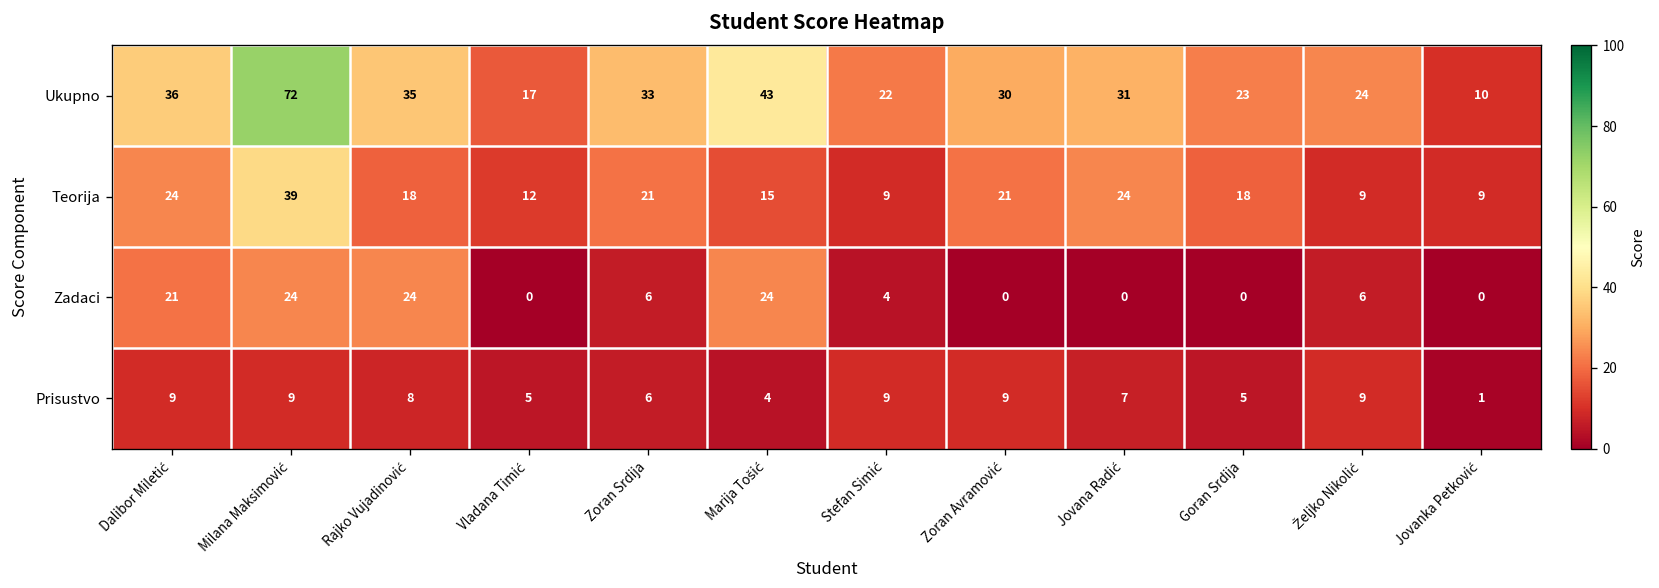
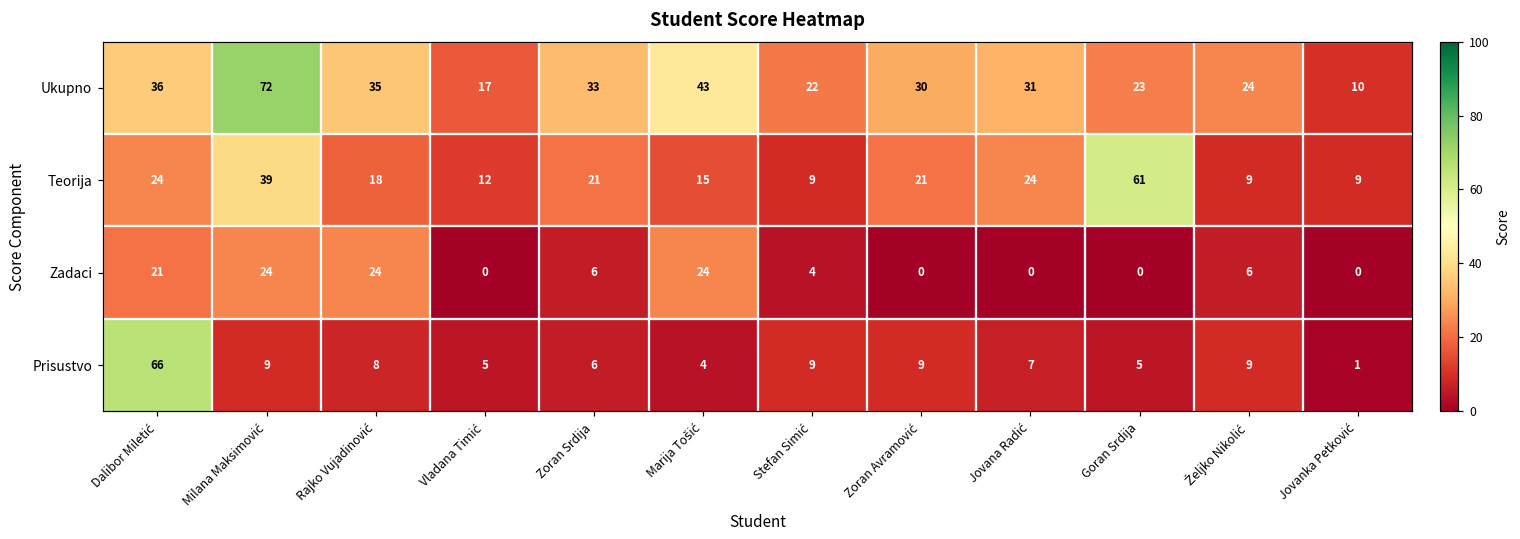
Teorija, Goran Srdija: 18 -> 61
Prisustvo, Dalibor Miletić: 9 -> 66
